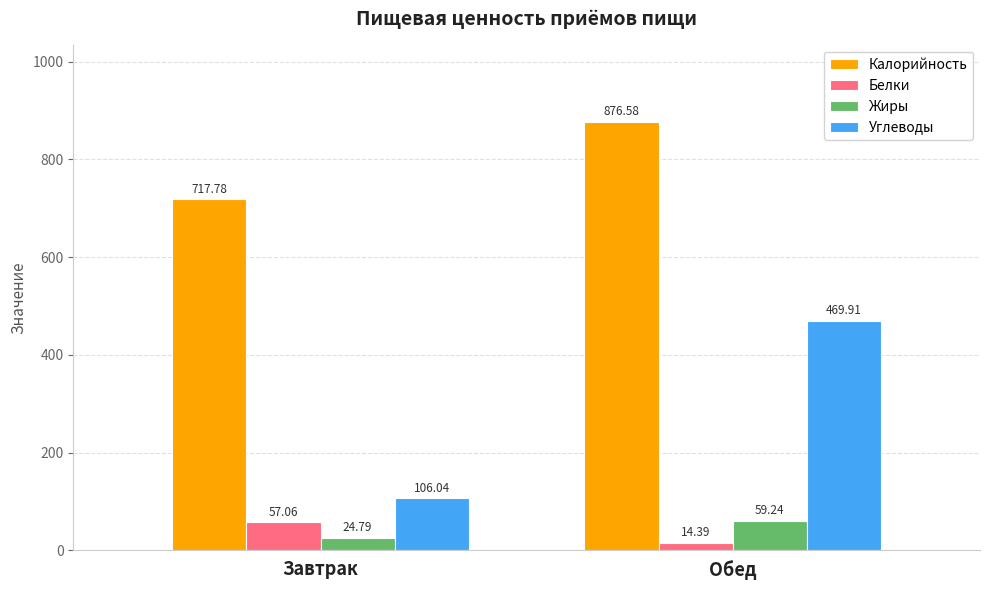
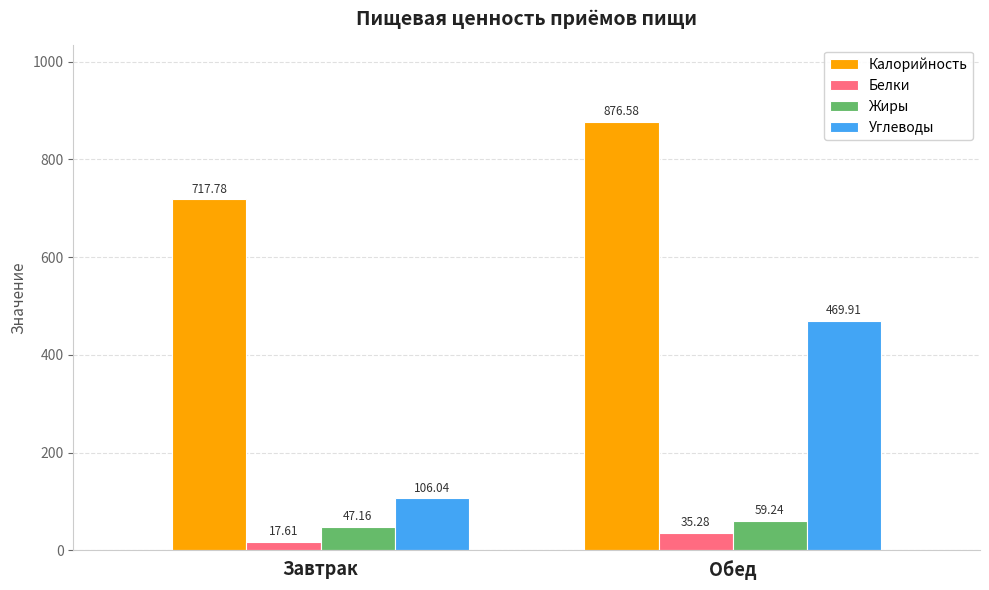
Белки, Завтрак: 57.06 -> 17.61
Жиры, Завтрак: 24.79 -> 47.16
Белки, Обед: 14.39 -> 35.28
